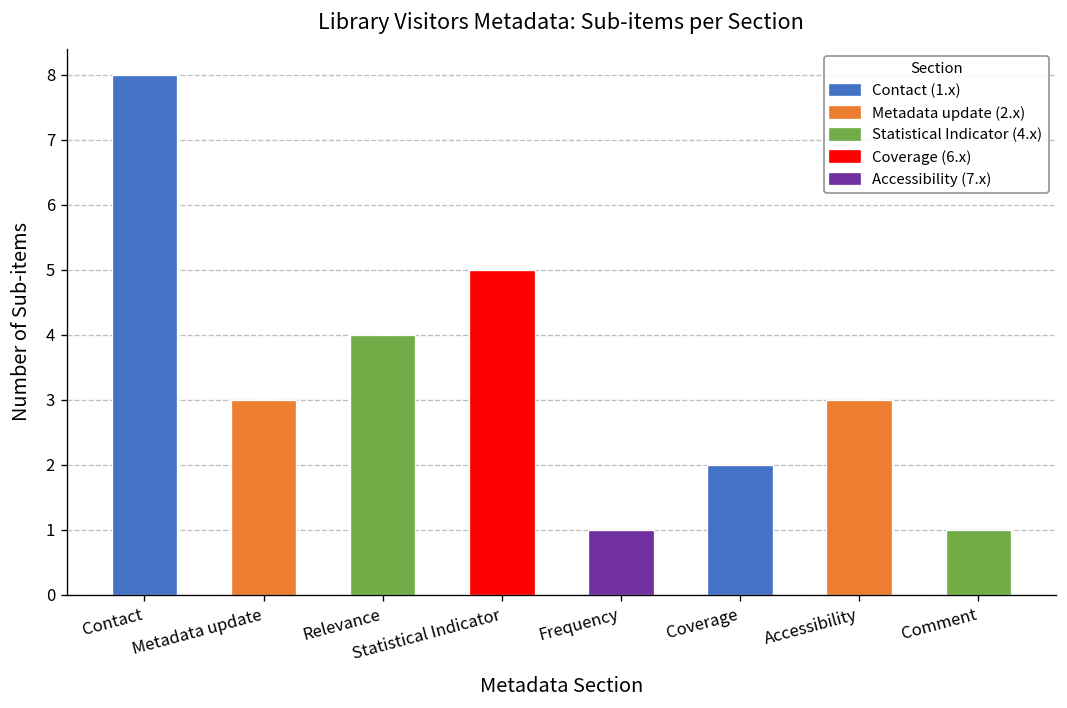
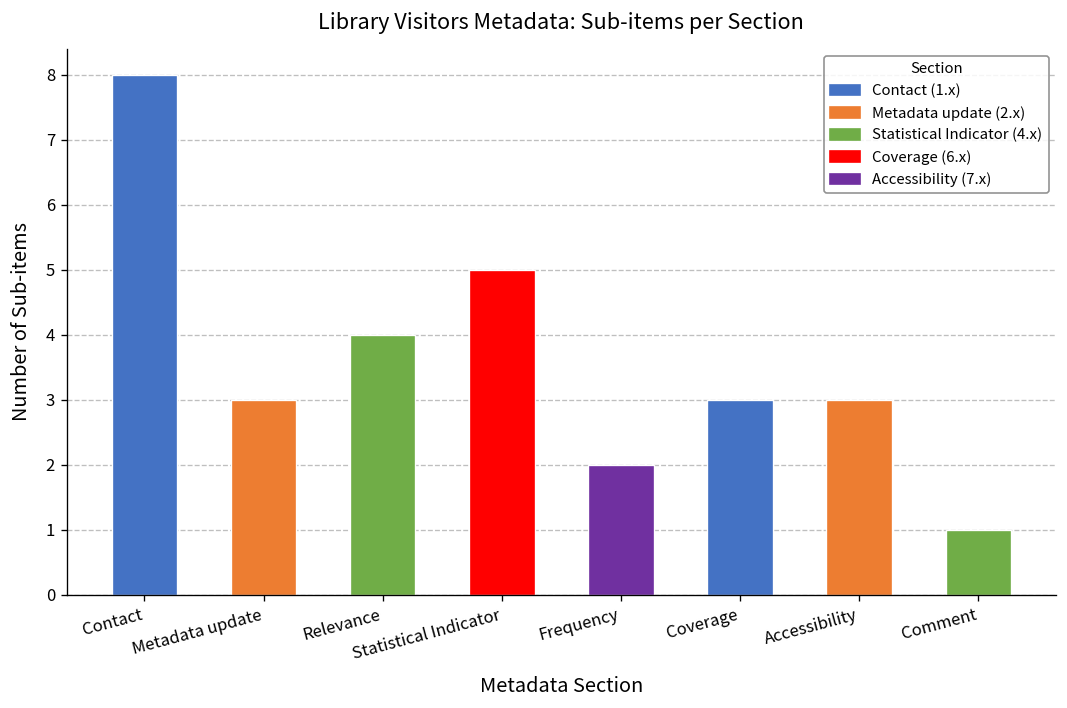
Frequency: 1 -> 2
Coverage: 2 -> 3
